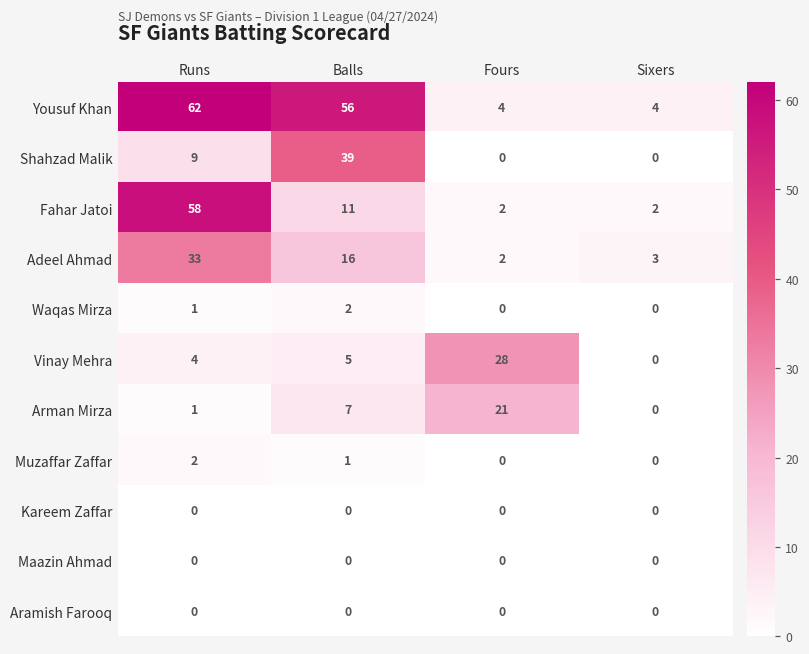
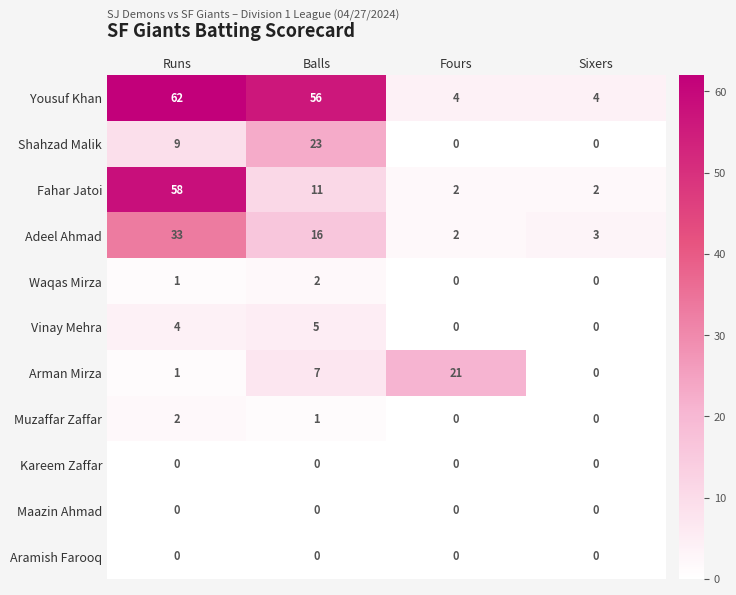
Shahzad Malik, Balls: 39 -> 23
Vinay Mehra, Fours: 28 -> 0
